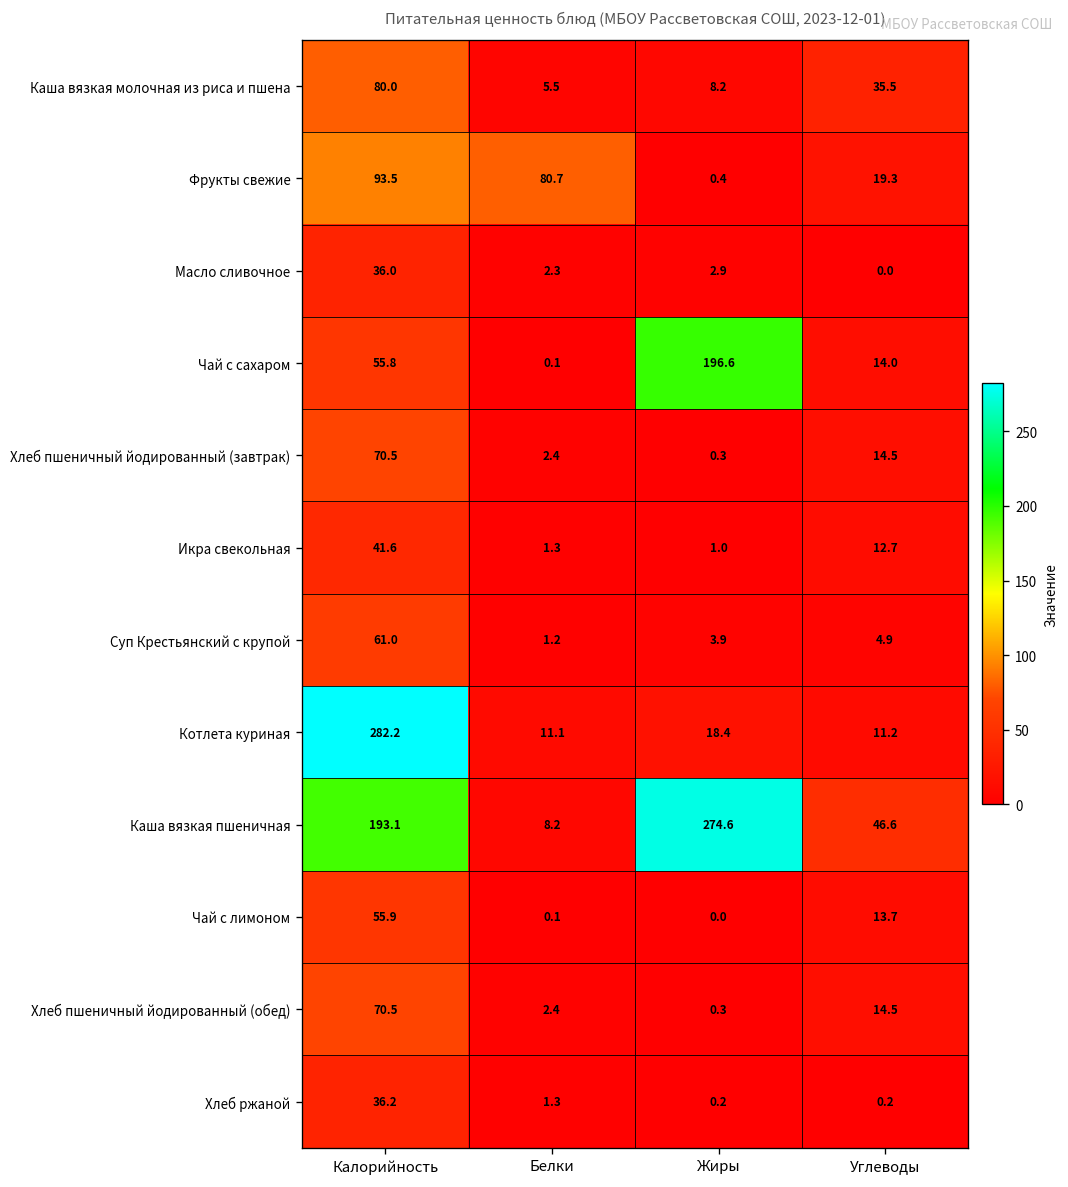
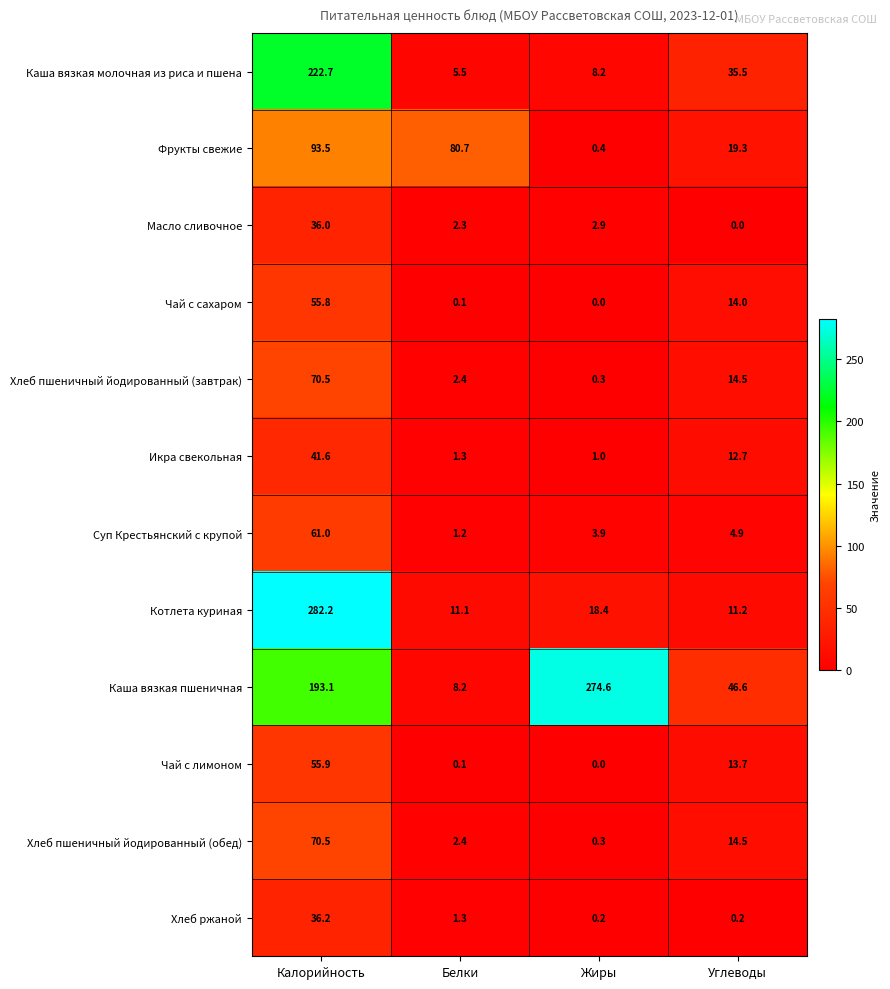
Каша вязкая молочная из риса и пшена, Калорийность: 80.0 -> 222.7
Чай с сахаром, Жиры: 196.6 -> 0.0
